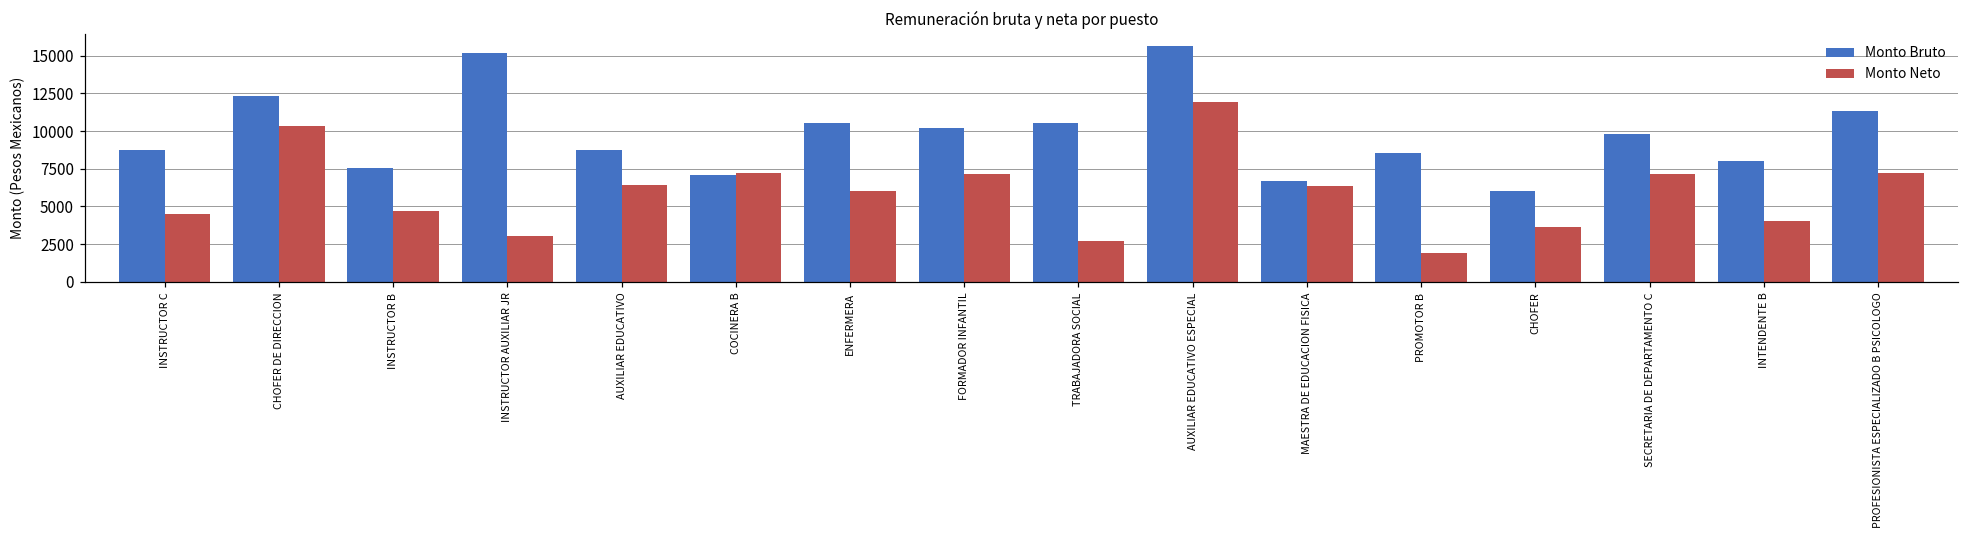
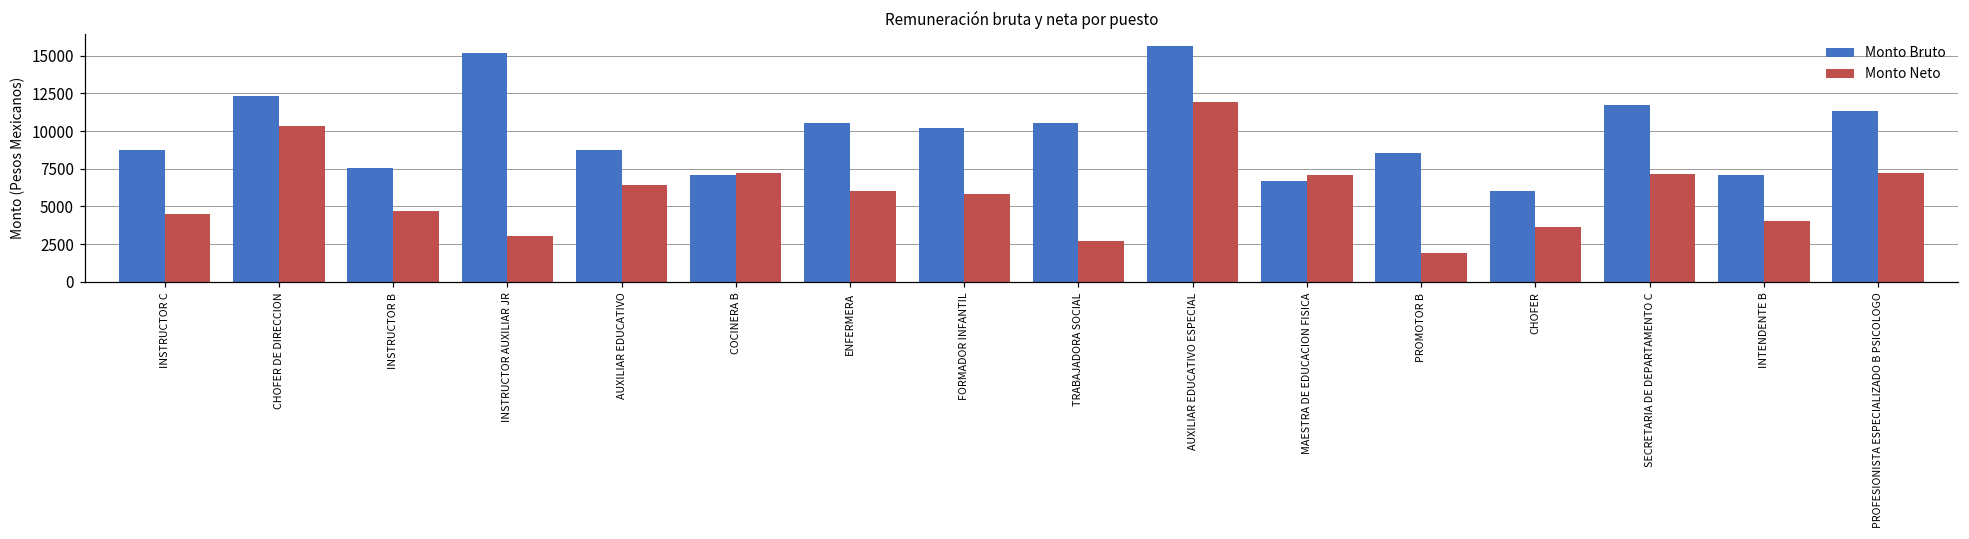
Monto Neto, FORMADOR INFANTIL: 7100 -> 5800
Monto Neto, MAESTRA DE EDUCACION FISICA: 6300 -> 7100
Monto Bruto, SECRETARIA DE DEPARTAMENTO C: 9800 -> 11700
Monto Bruto, INTENDENTE B: 8000 -> 7100
